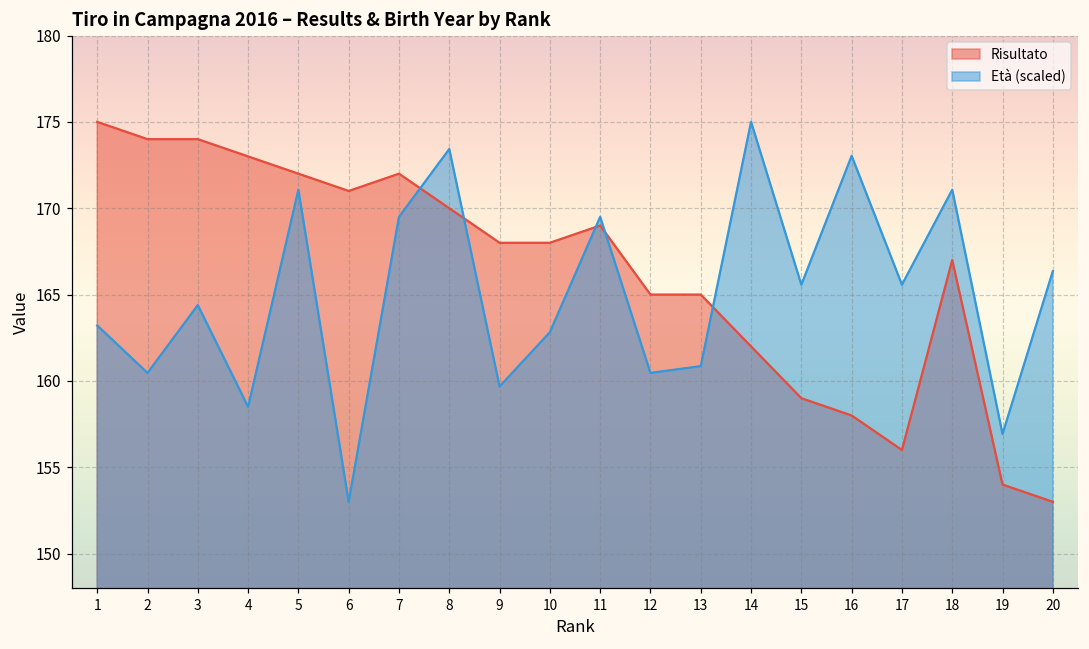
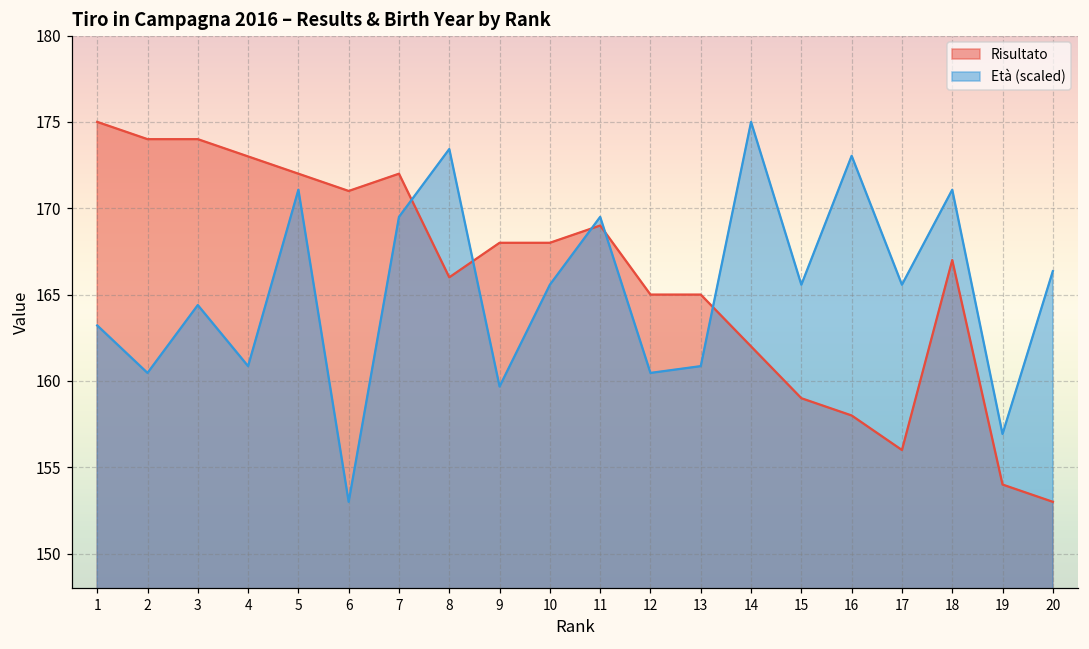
Età (scaled), 4: 158.5 -> 160.9
Risultato, 8: 170 -> 166
Età (scaled), 10: 162.8 -> 165.6
